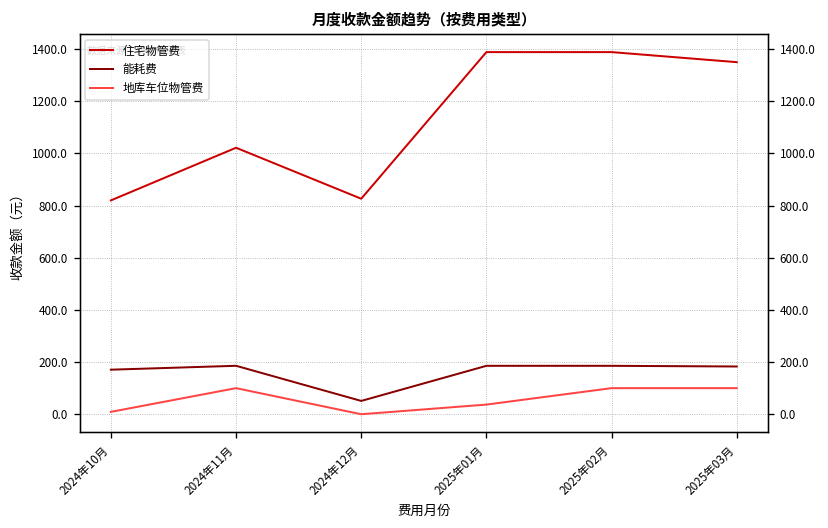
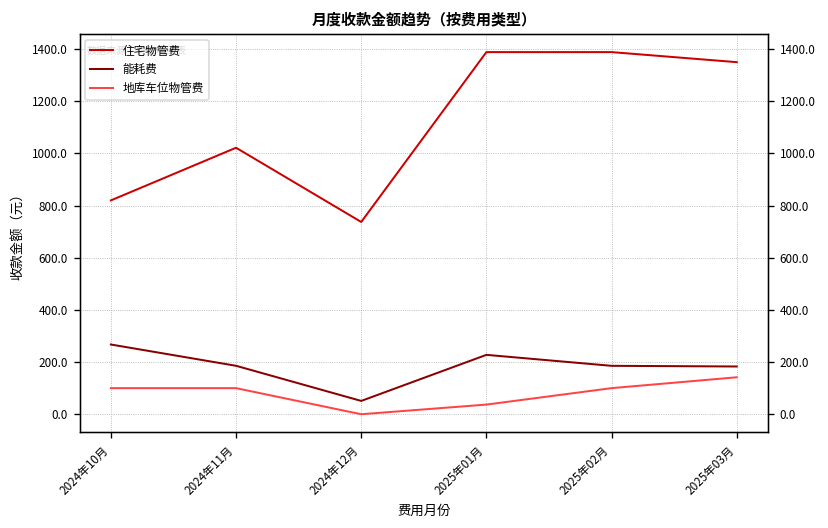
能耗费, 2024年10月: 170 -> 270
地库车位物管费, 2024年10月: 10 -> 100
住宅物管费, 2024年12月: 830 -> 740
能耗费, 2025年01月: 190 -> 230
地库车位物管费, 2025年03月: 100 -> 140
